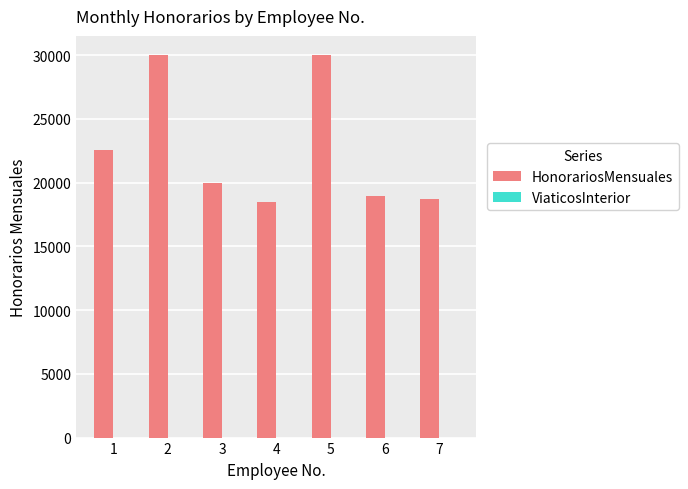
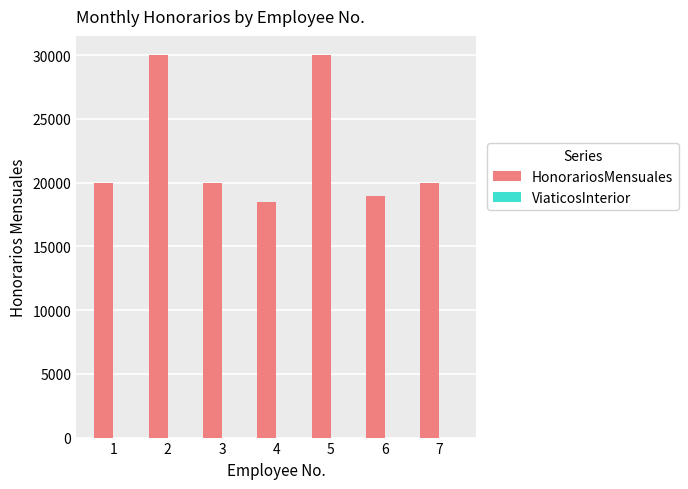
HonorariosMensuales, 1: 22500 -> 20000
HonorariosMensuales, 7: 18700 -> 20000
